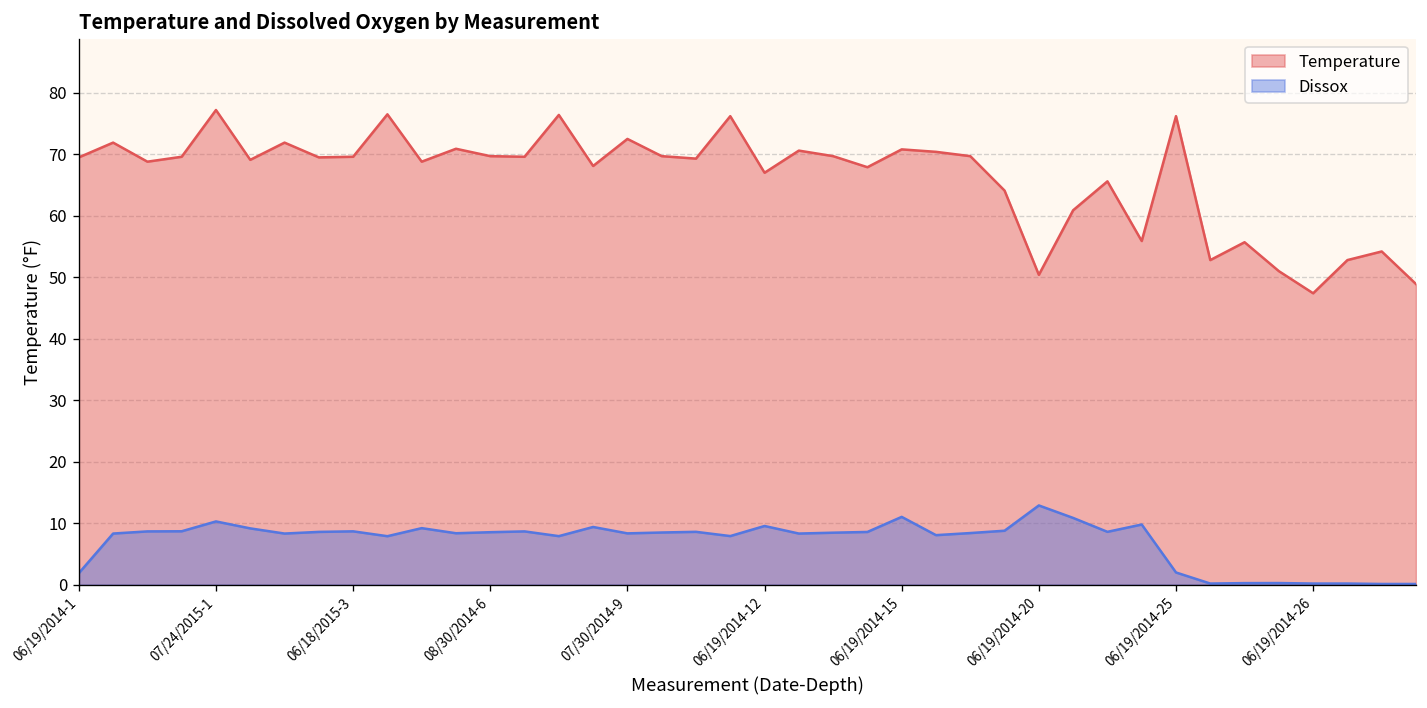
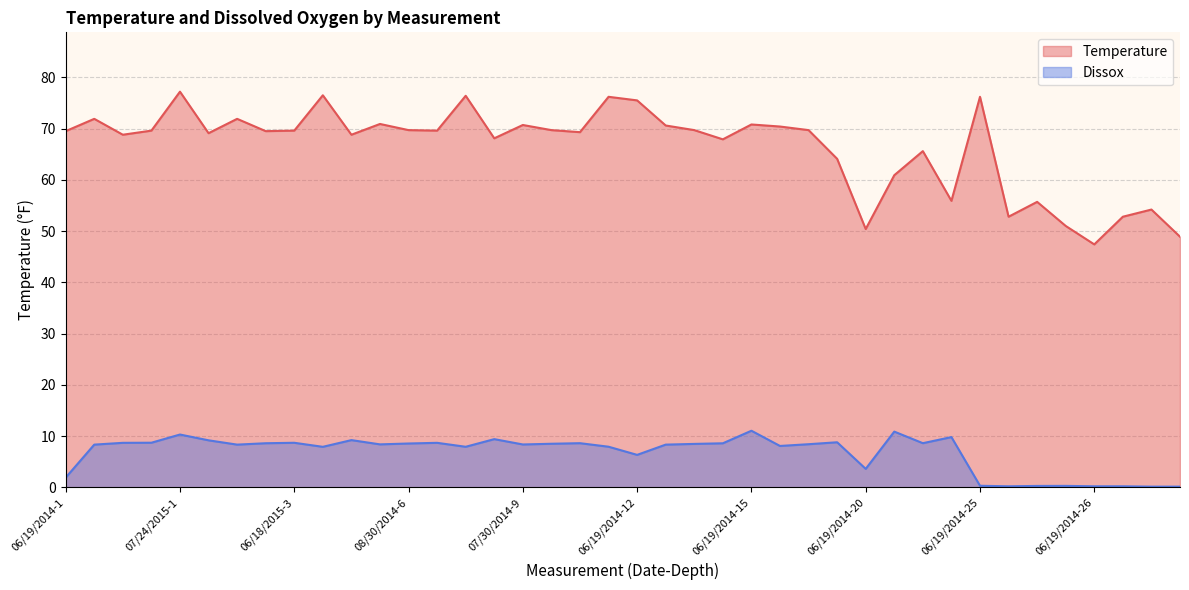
Temperature, 07/30/2014-9: 73 -> 71
Temperature, 06/19/2014-12: 67 -> 76
Dissox, 06/19/2014-12: 10 -> 6
Dissox, 06/19/2014-20: 13 -> 4
Dissox, 06/19/2014-25: 2 -> 0
